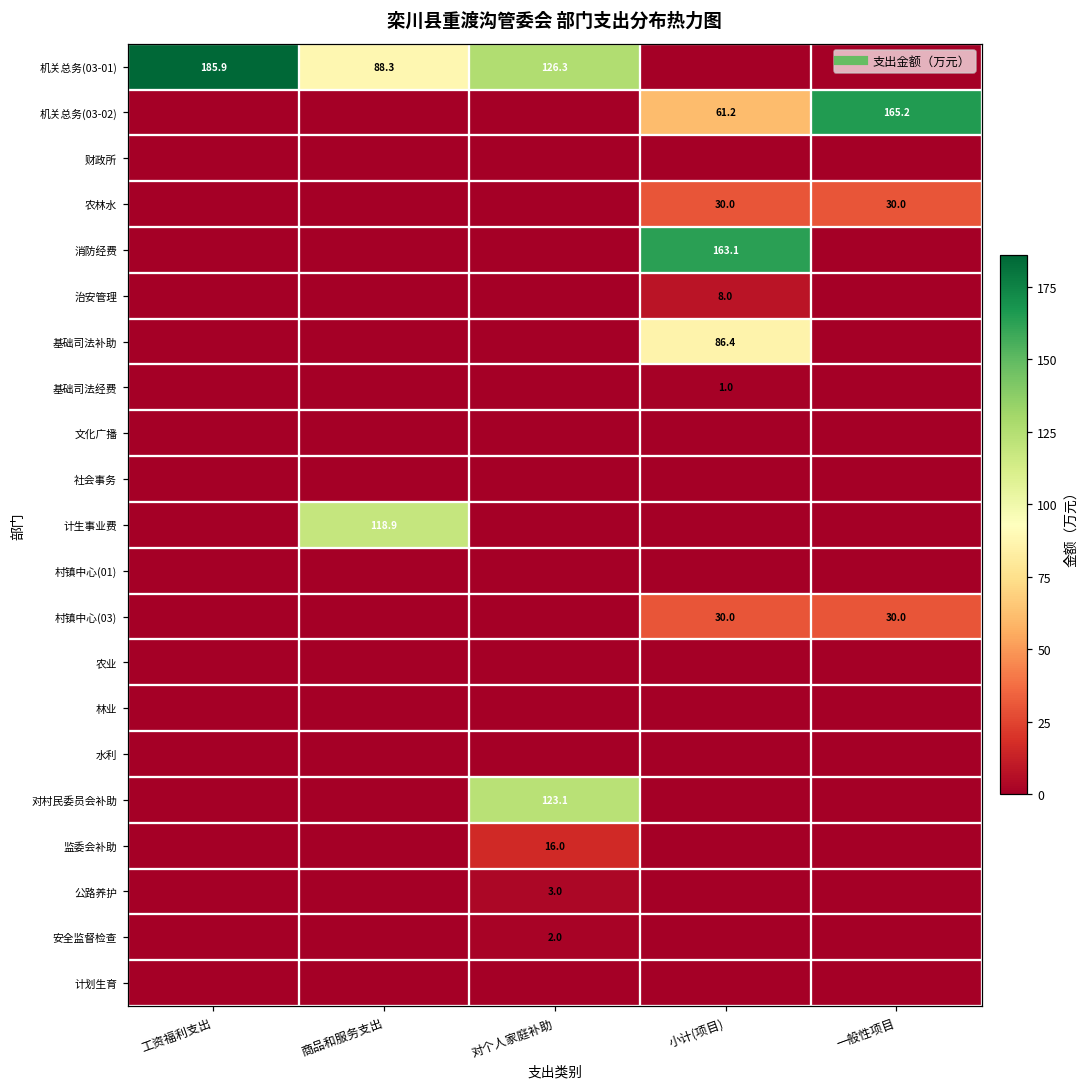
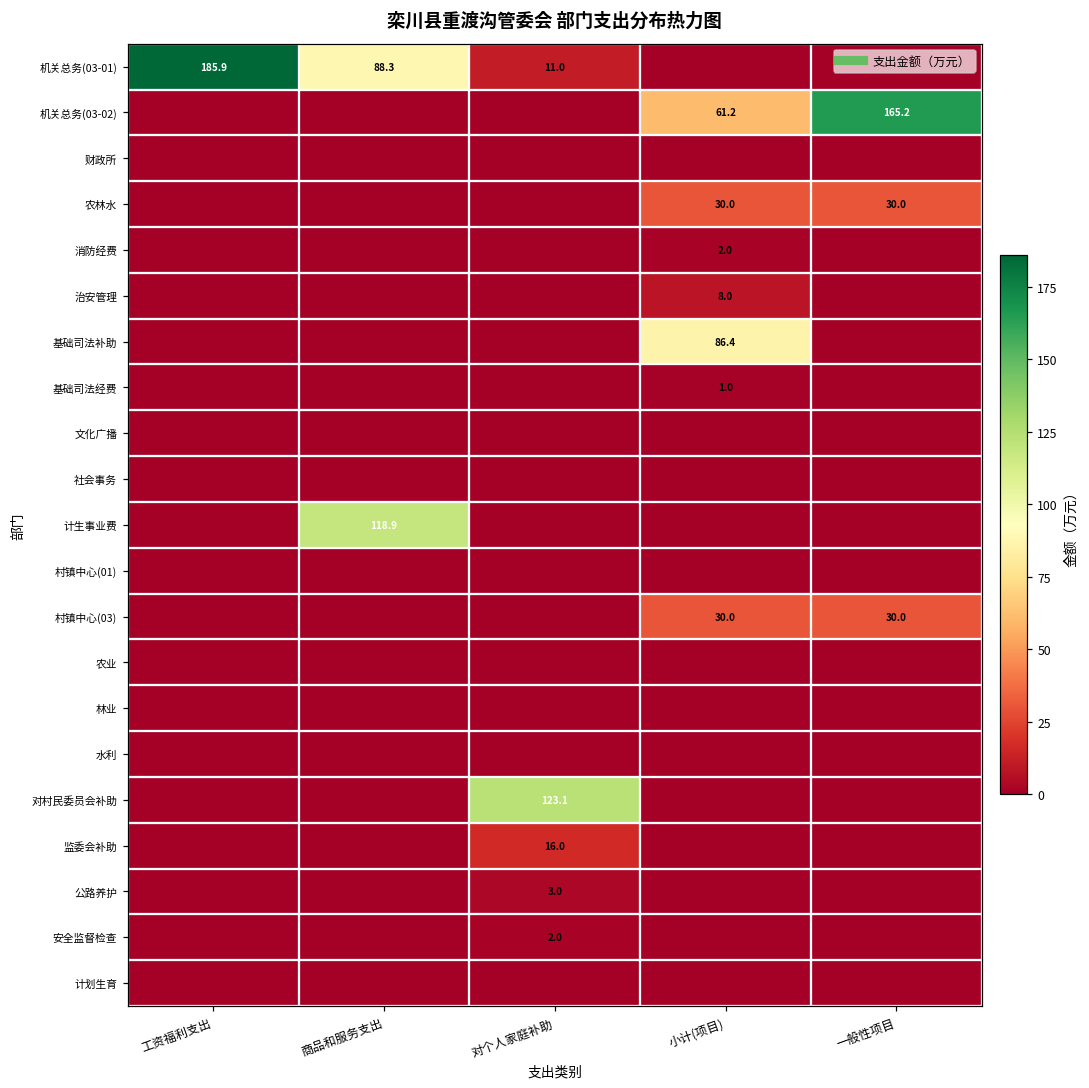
机关总务(03-01), 对个人家庭补助: 126.3 -> 11.0
消防经费, 小计(项目): 163.1 -> 2.0
